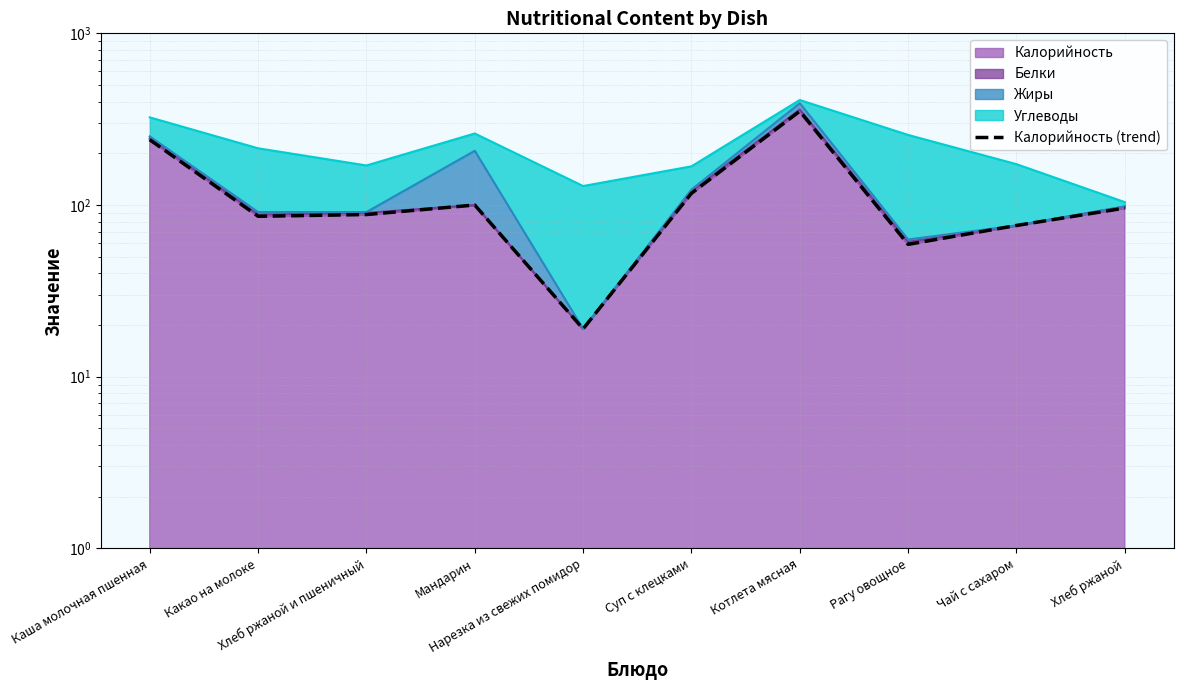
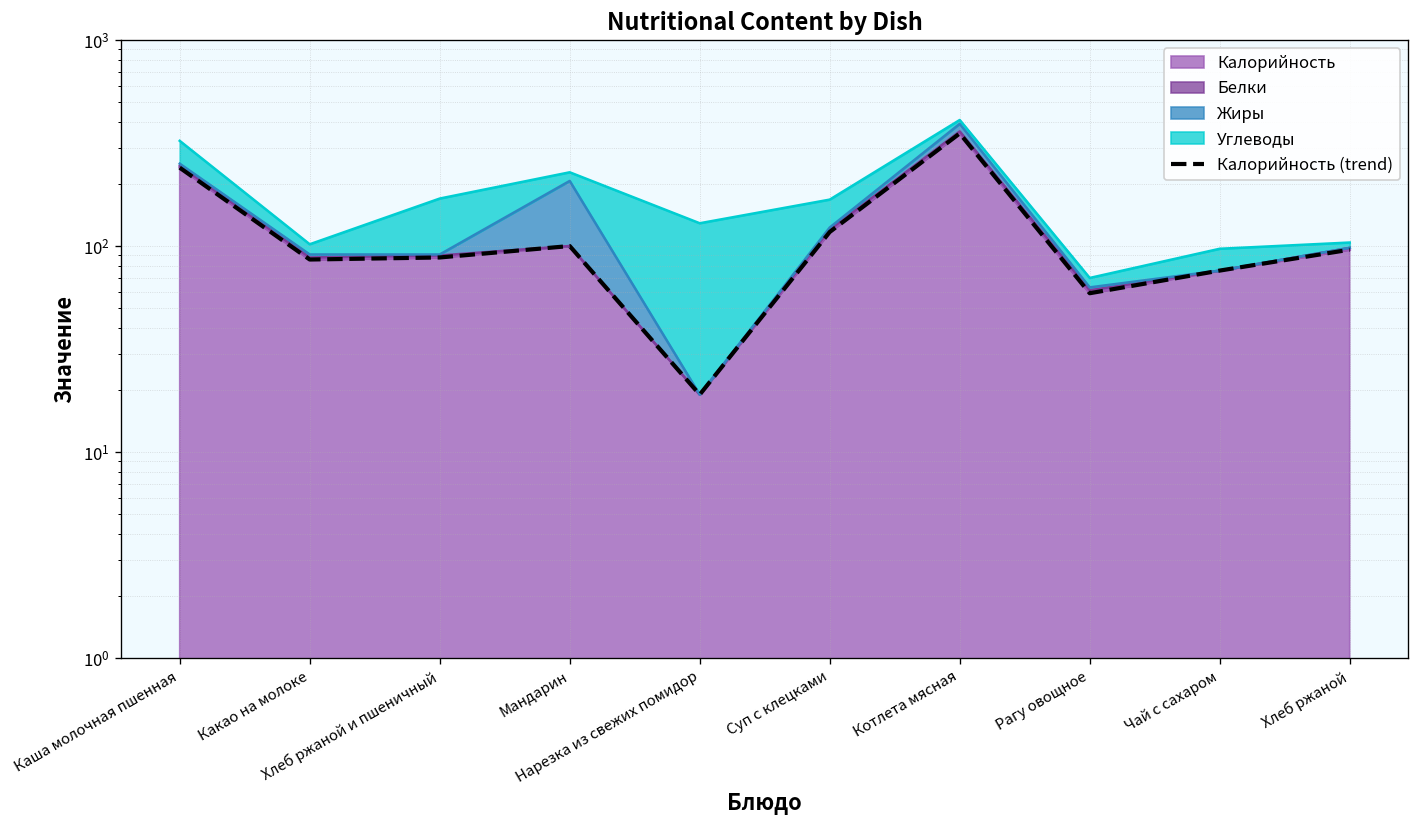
Углеводы, Какао на молоке: 120 -> 11
Углеводы, Мандарин: 54 -> 21
Углеводы, Рагу овощное: 190 -> 7
Углеводы, Чай с сахаром: 100 -> 21
